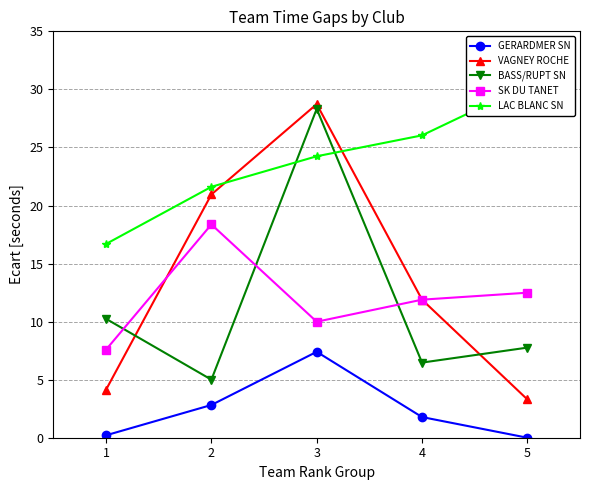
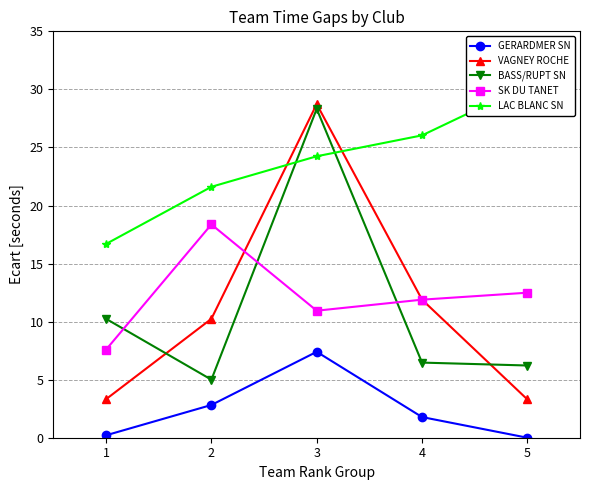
VAGNEY ROCHE, 1: 4.1 -> 3.3
VAGNEY ROCHE, 2: 21.0 -> 10.2
SK DU TANET, 3: 10.0 -> 10.9
BASS/RUPT SN, 5: 7.8 -> 6.2
